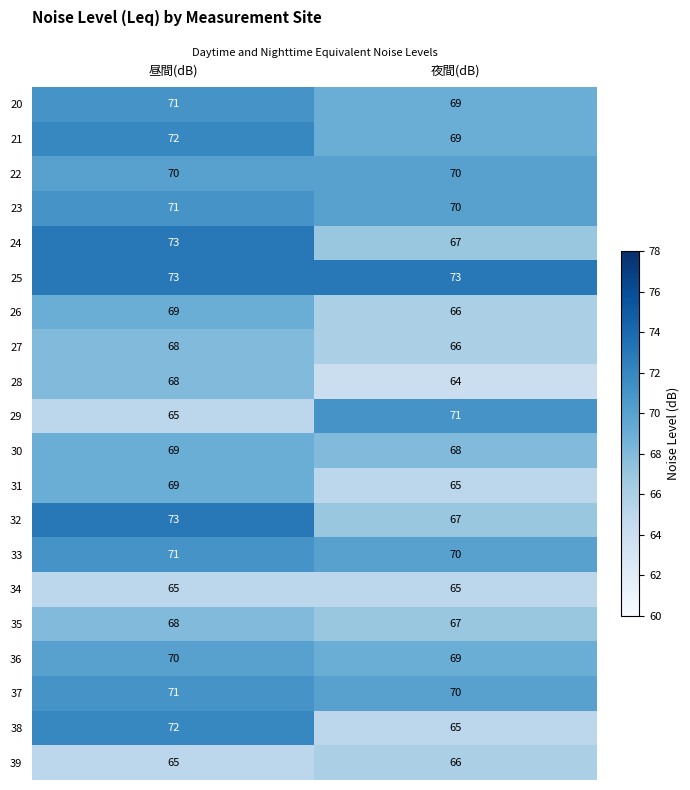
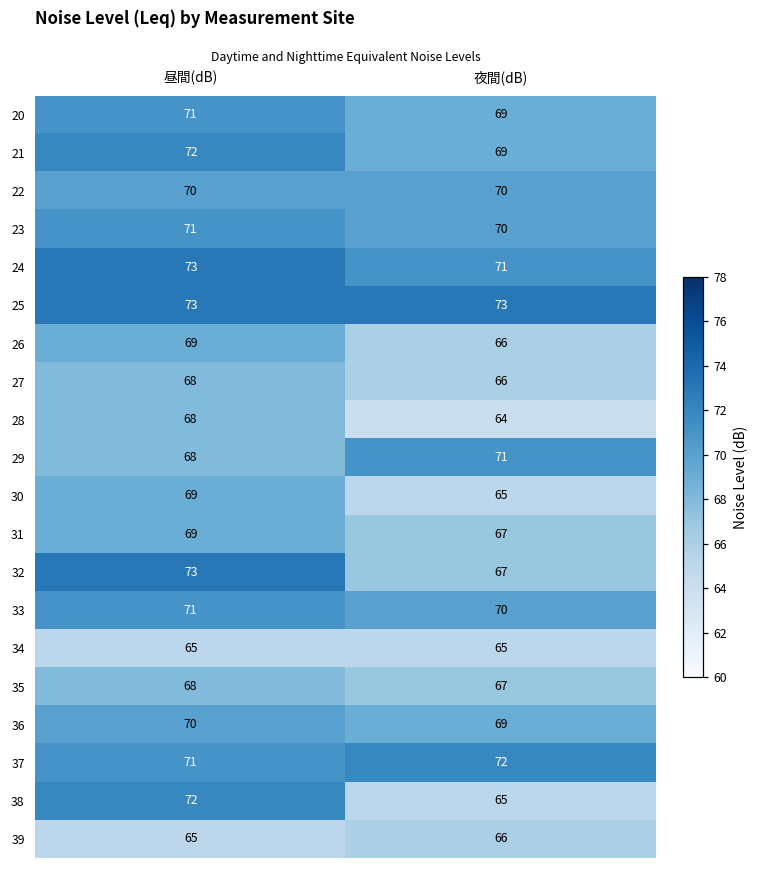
24, 夜間(dB): 67 -> 71
29, 昼間(dB): 65 -> 68
30, 夜間(dB): 68 -> 65
31, 夜間(dB): 65 -> 67
37, 夜間(dB): 70 -> 72
